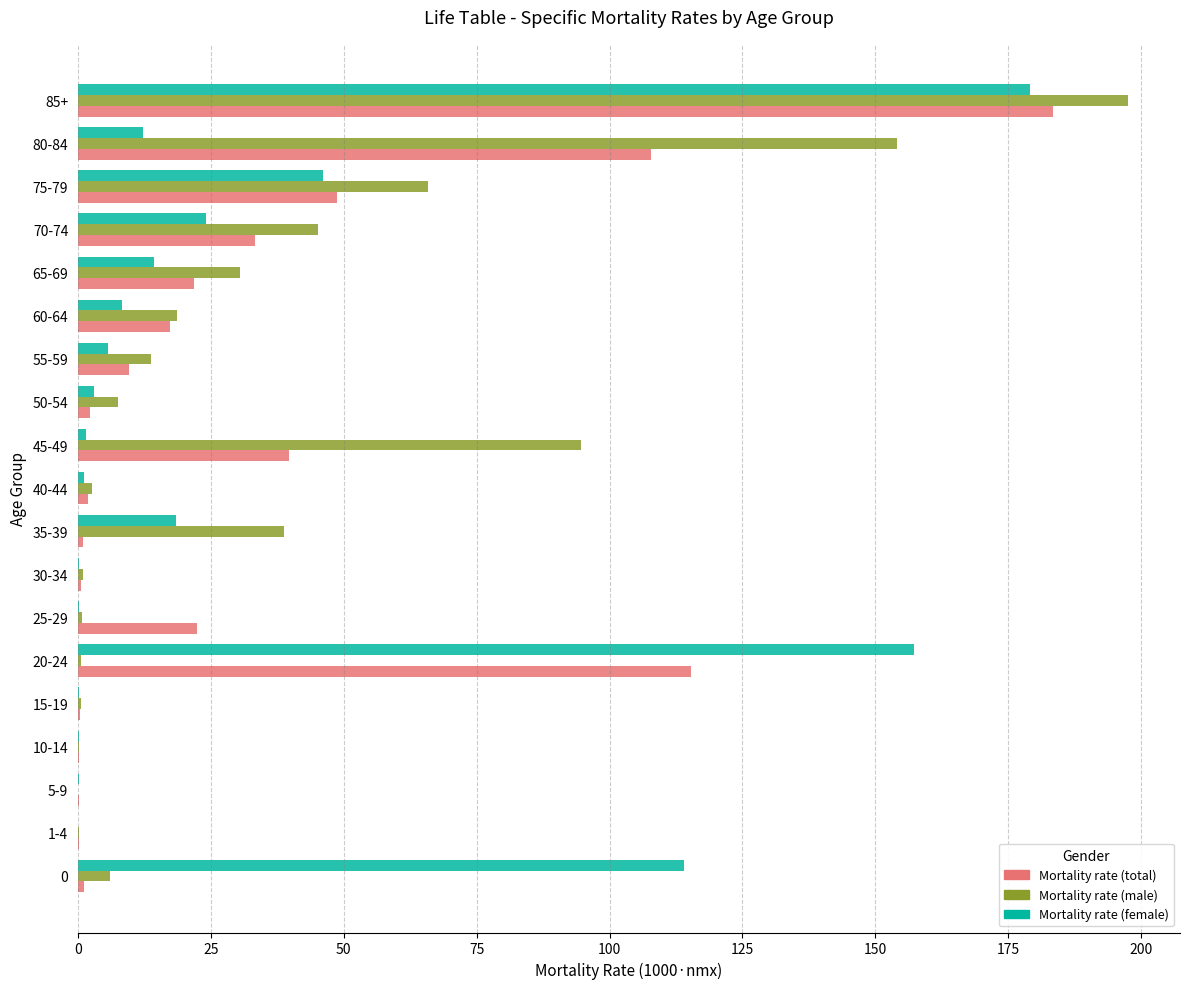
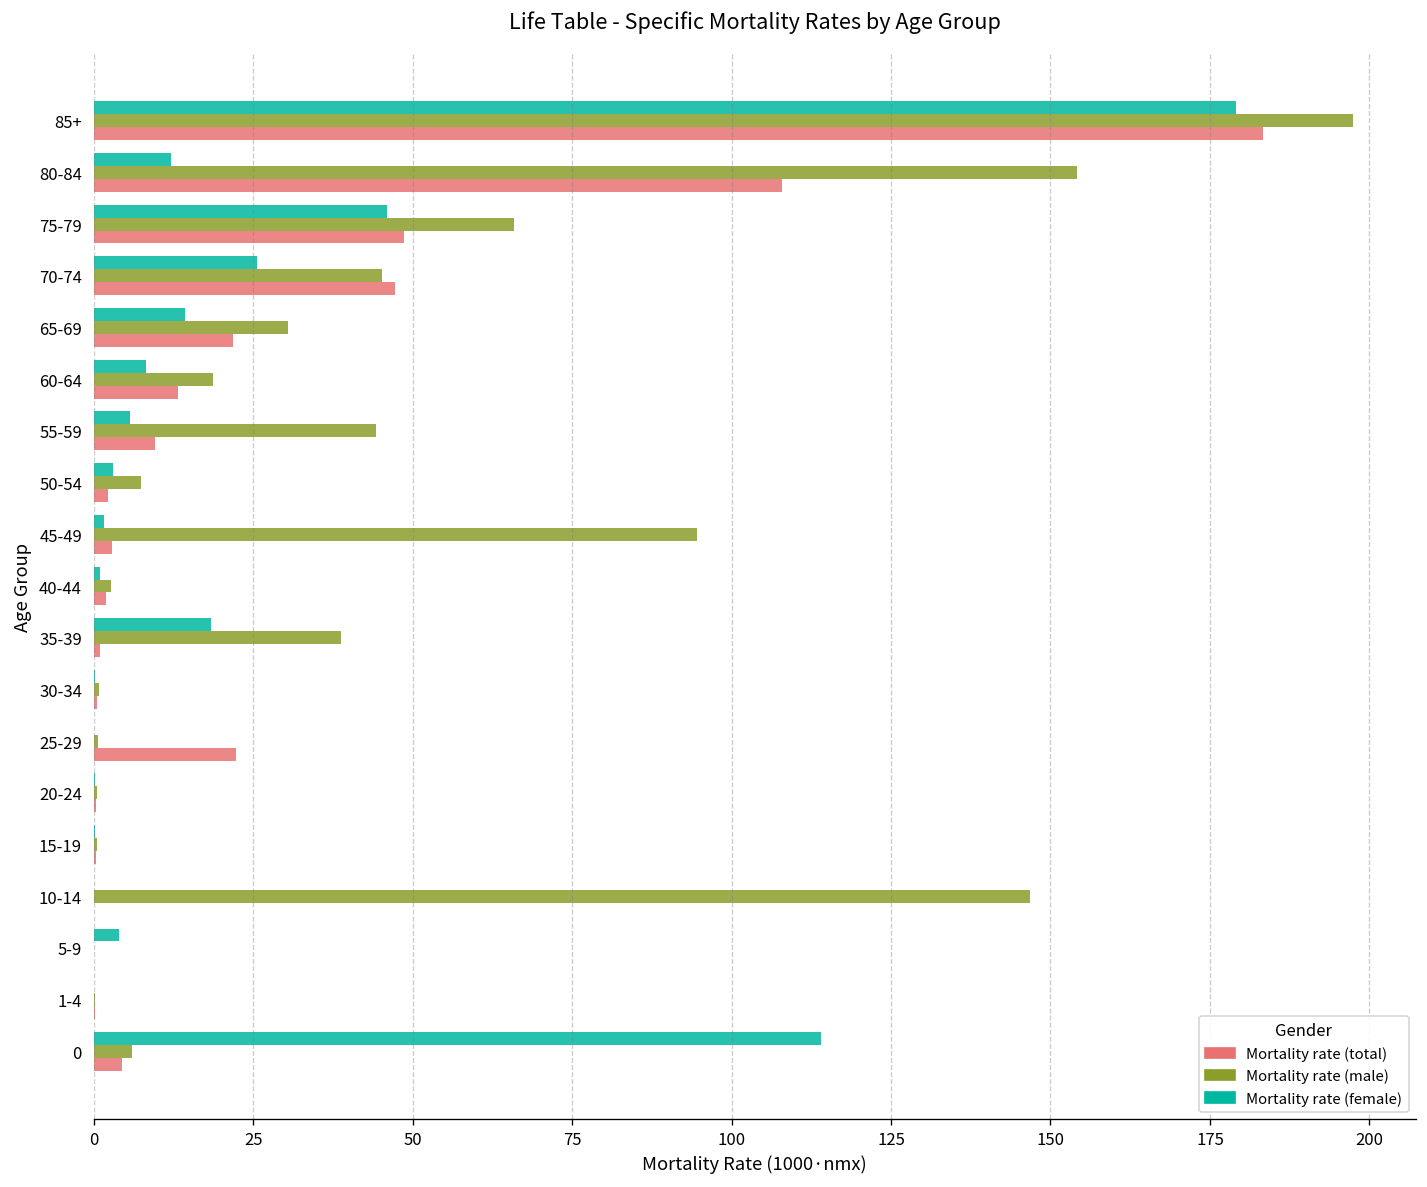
Mortality rate (female), 70-74: 24 -> 26
Mortality rate (total), 70-74: 33 -> 47
Mortality rate (total), 60-64: 17 -> 13
Mortality rate (male), 55-59: 14 -> 44
Mortality rate (total), 45-49: 40 -> 3
Mortality rate (female), 20-24: 157 -> 0
Mortality rate (total), 20-24: 115 -> 0
Mortality rate (male), 10-14: 0 -> 147
Mortality rate (female), 5-9: 0 -> 4
Mortality rate (total), 0: 1 -> 4
